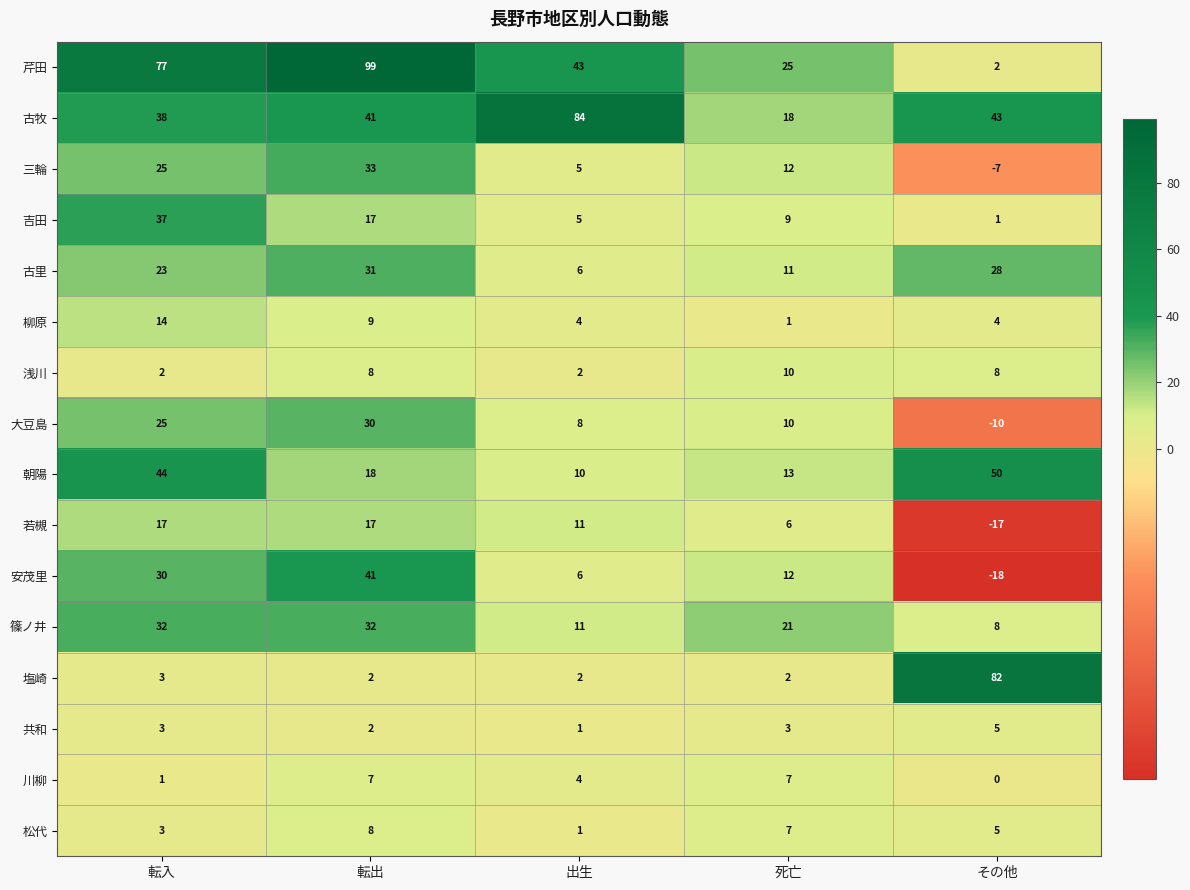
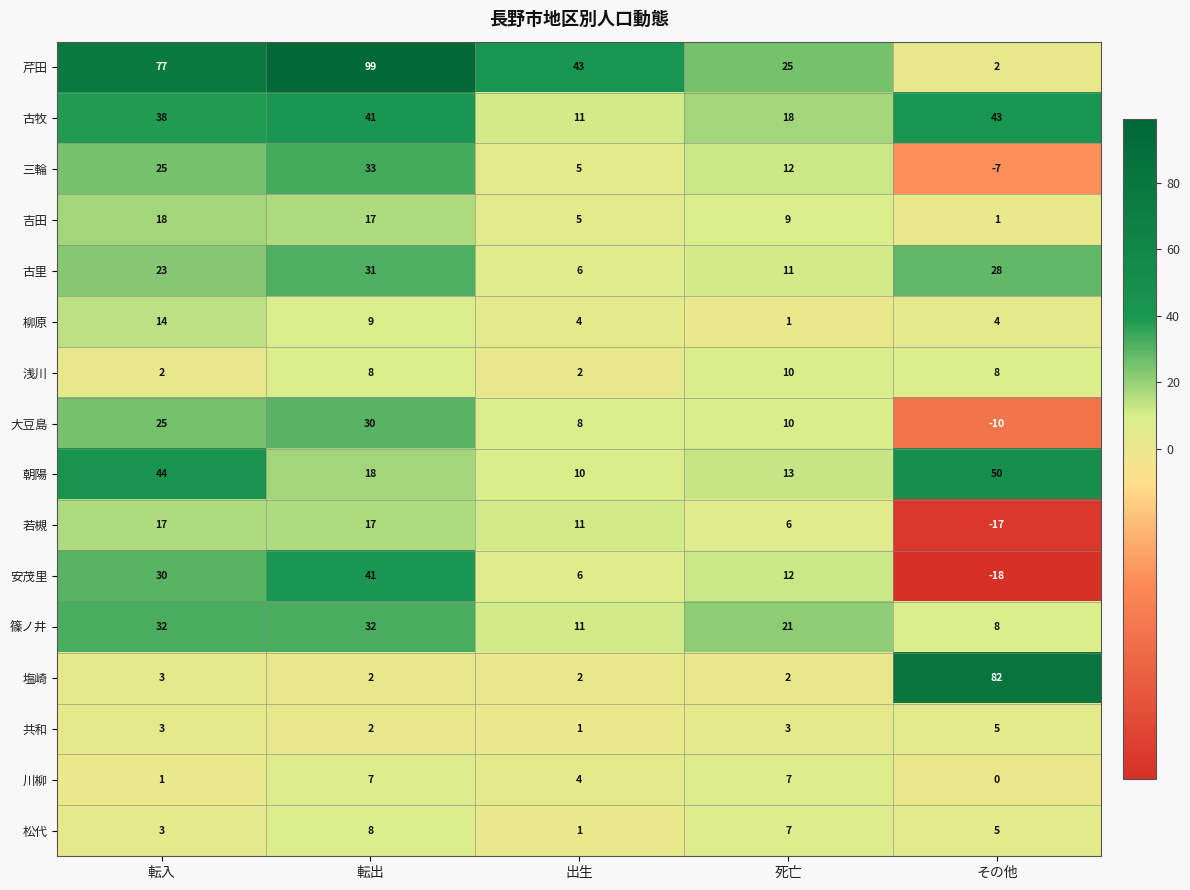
古牧, 出生: 84 -> 11
吉田, 転入: 37 -> 18
